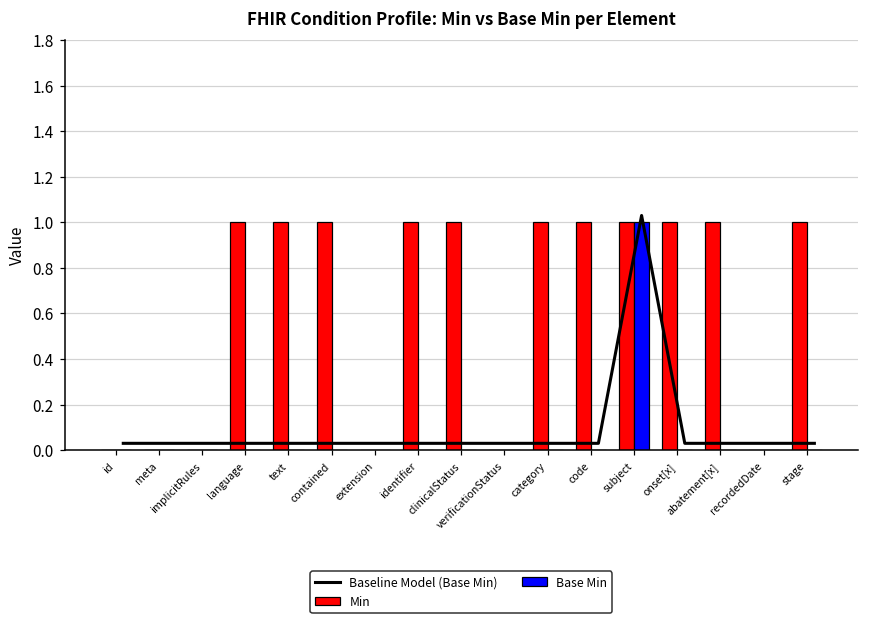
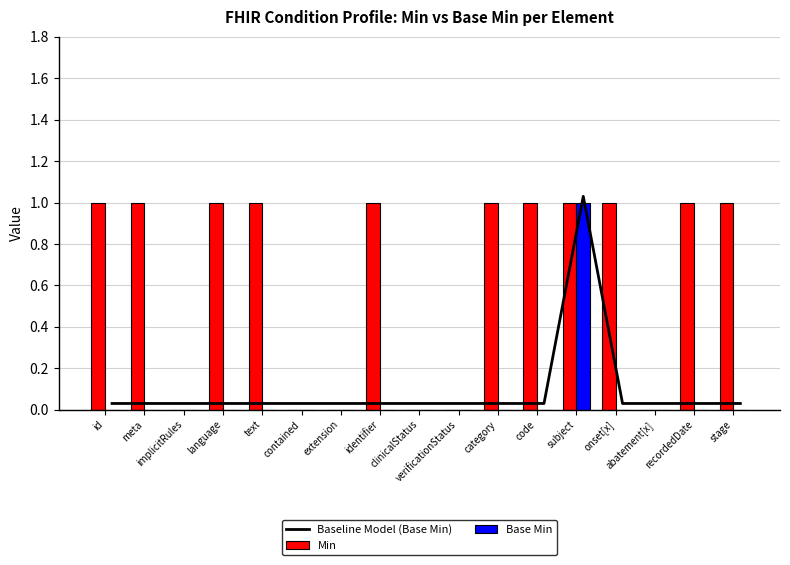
Min, id: 0 -> 1
Min, meta: 0 -> 1
Min, contained: 1 -> 0
Min, clinicalStatus: 1 -> 0
Min, abatement[x]: 1 -> 0
Min, recordedDate: 0 -> 1
